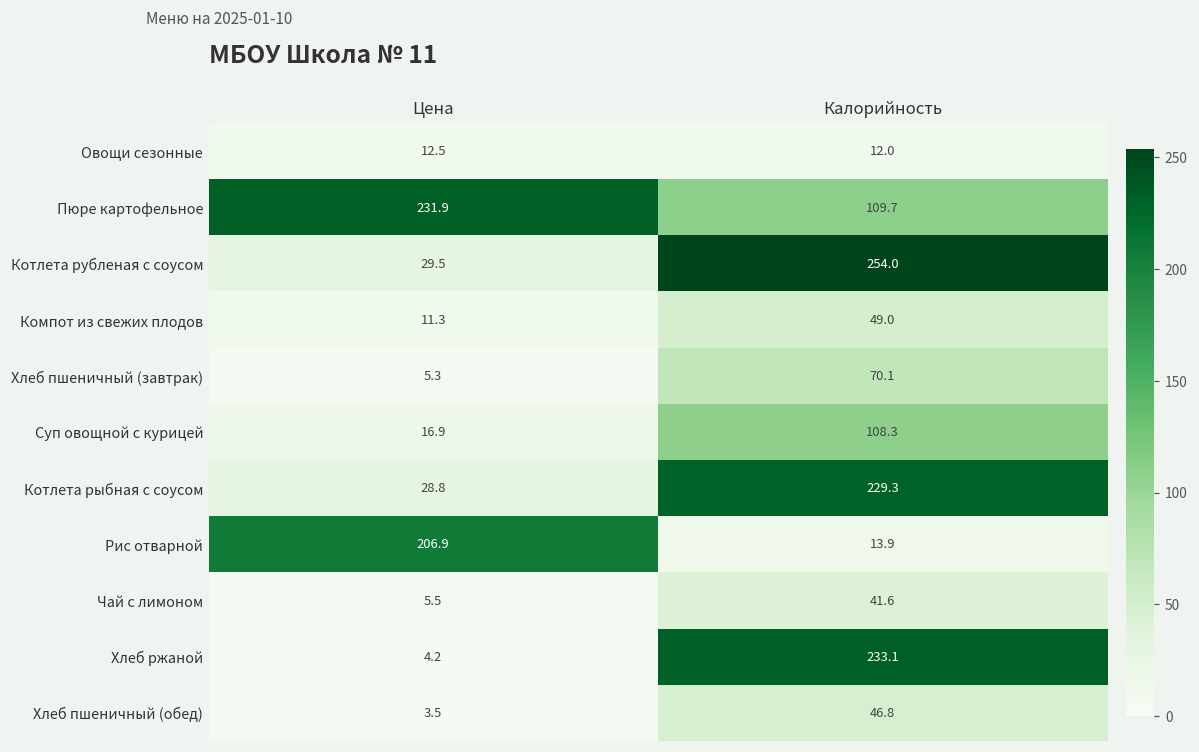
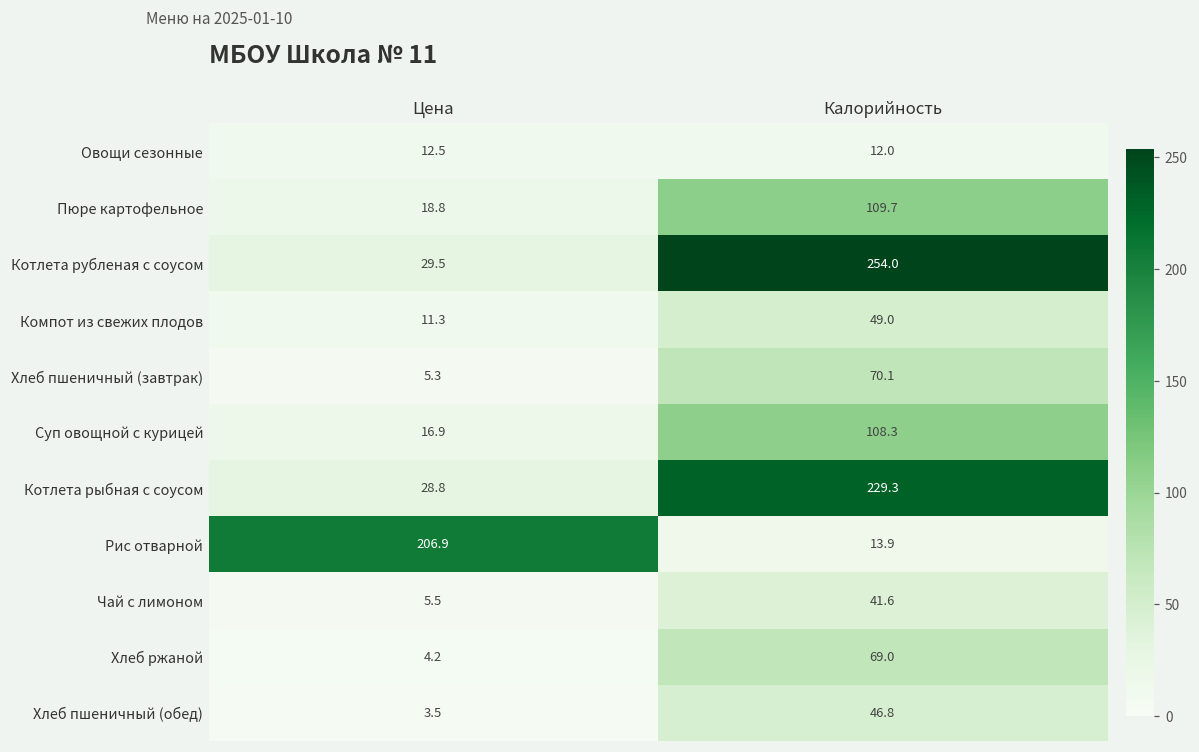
Пюре картофельное, Цена: 231.9 -> 18.8
Хлеб ржаной, Калорийность: 233.1 -> 69.0
